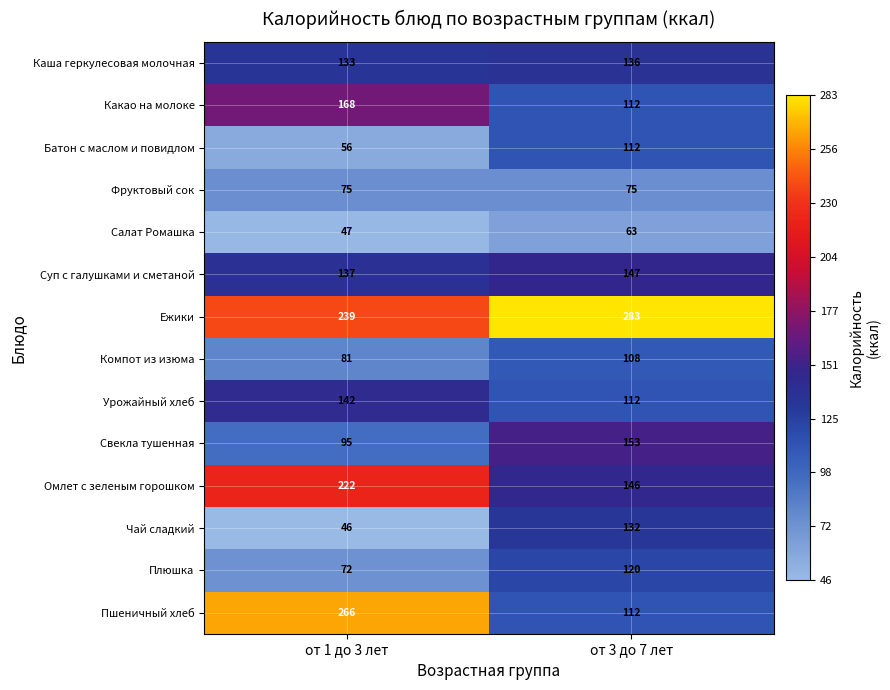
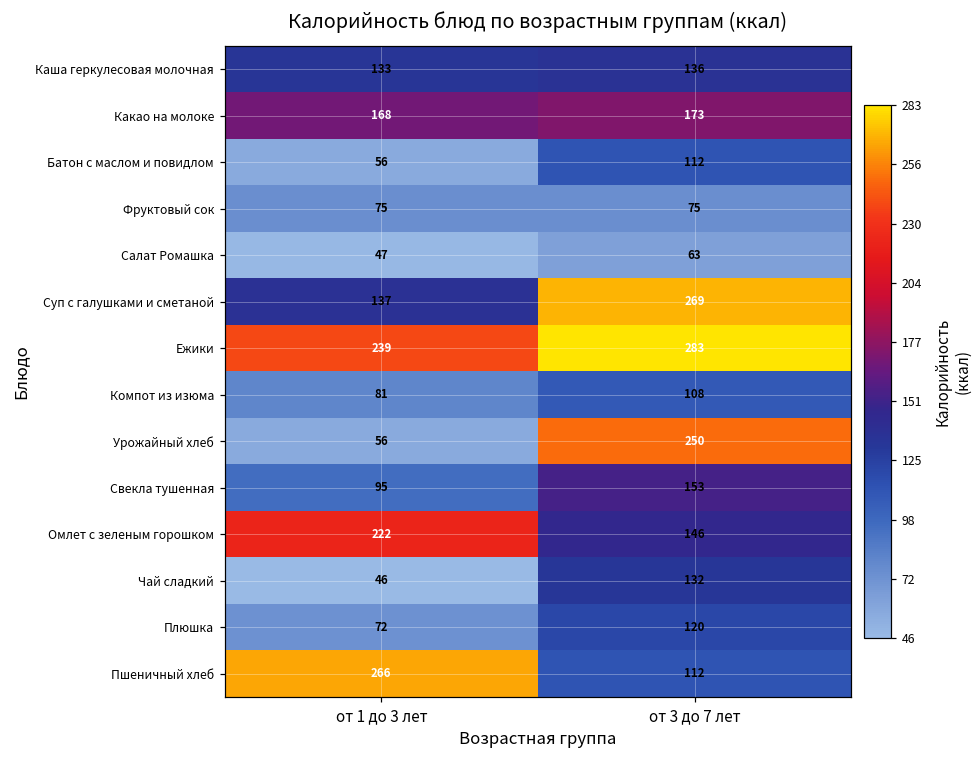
Какао на молоке, от 3 до 7 лет: 112 -> 173
Суп с галушками и сметаной, от 3 до 7 лет: 147 -> 269
Урожайный хлеб, от 1 до 3 лет: 142 -> 56
Урожайный хлеб, от 3 до 7 лет: 112 -> 250
